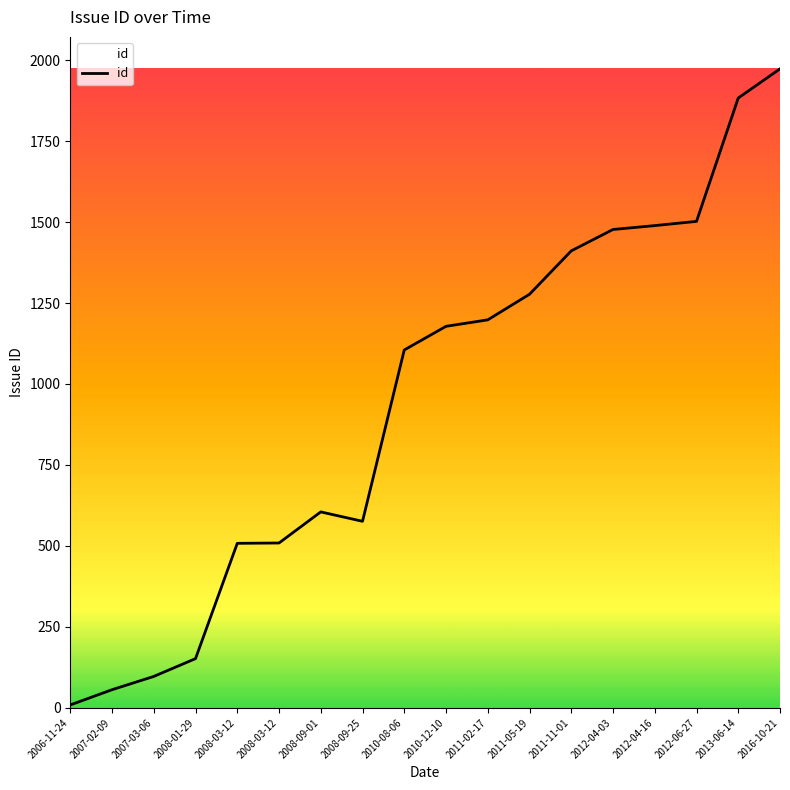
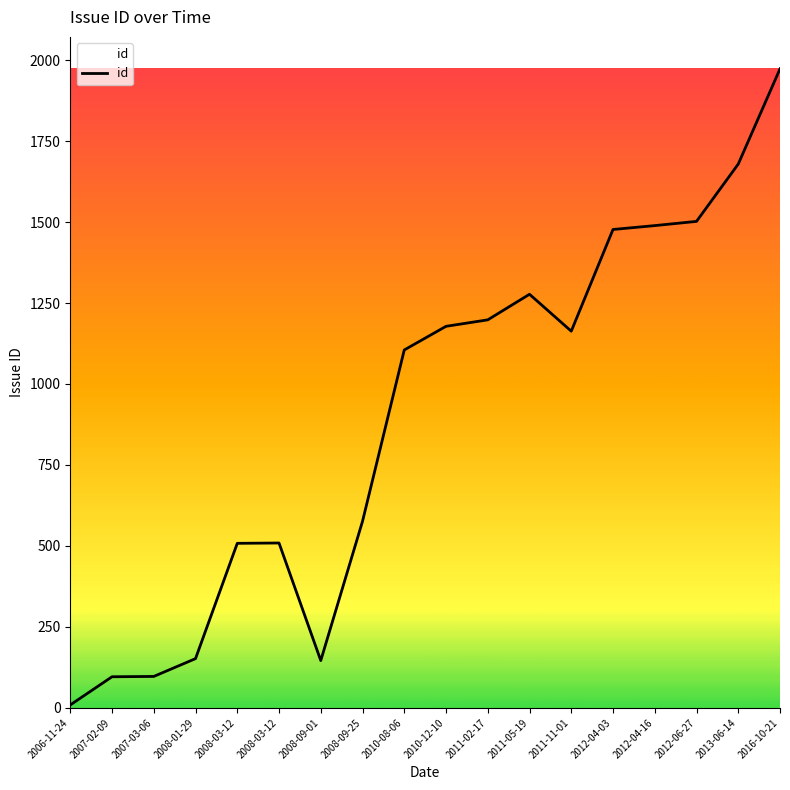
2007-02-09: 60 -> 100
2008-09-01: 610 -> 150
2011-11-01: 1410 -> 1160
2013-06-14: 1880 -> 1680
